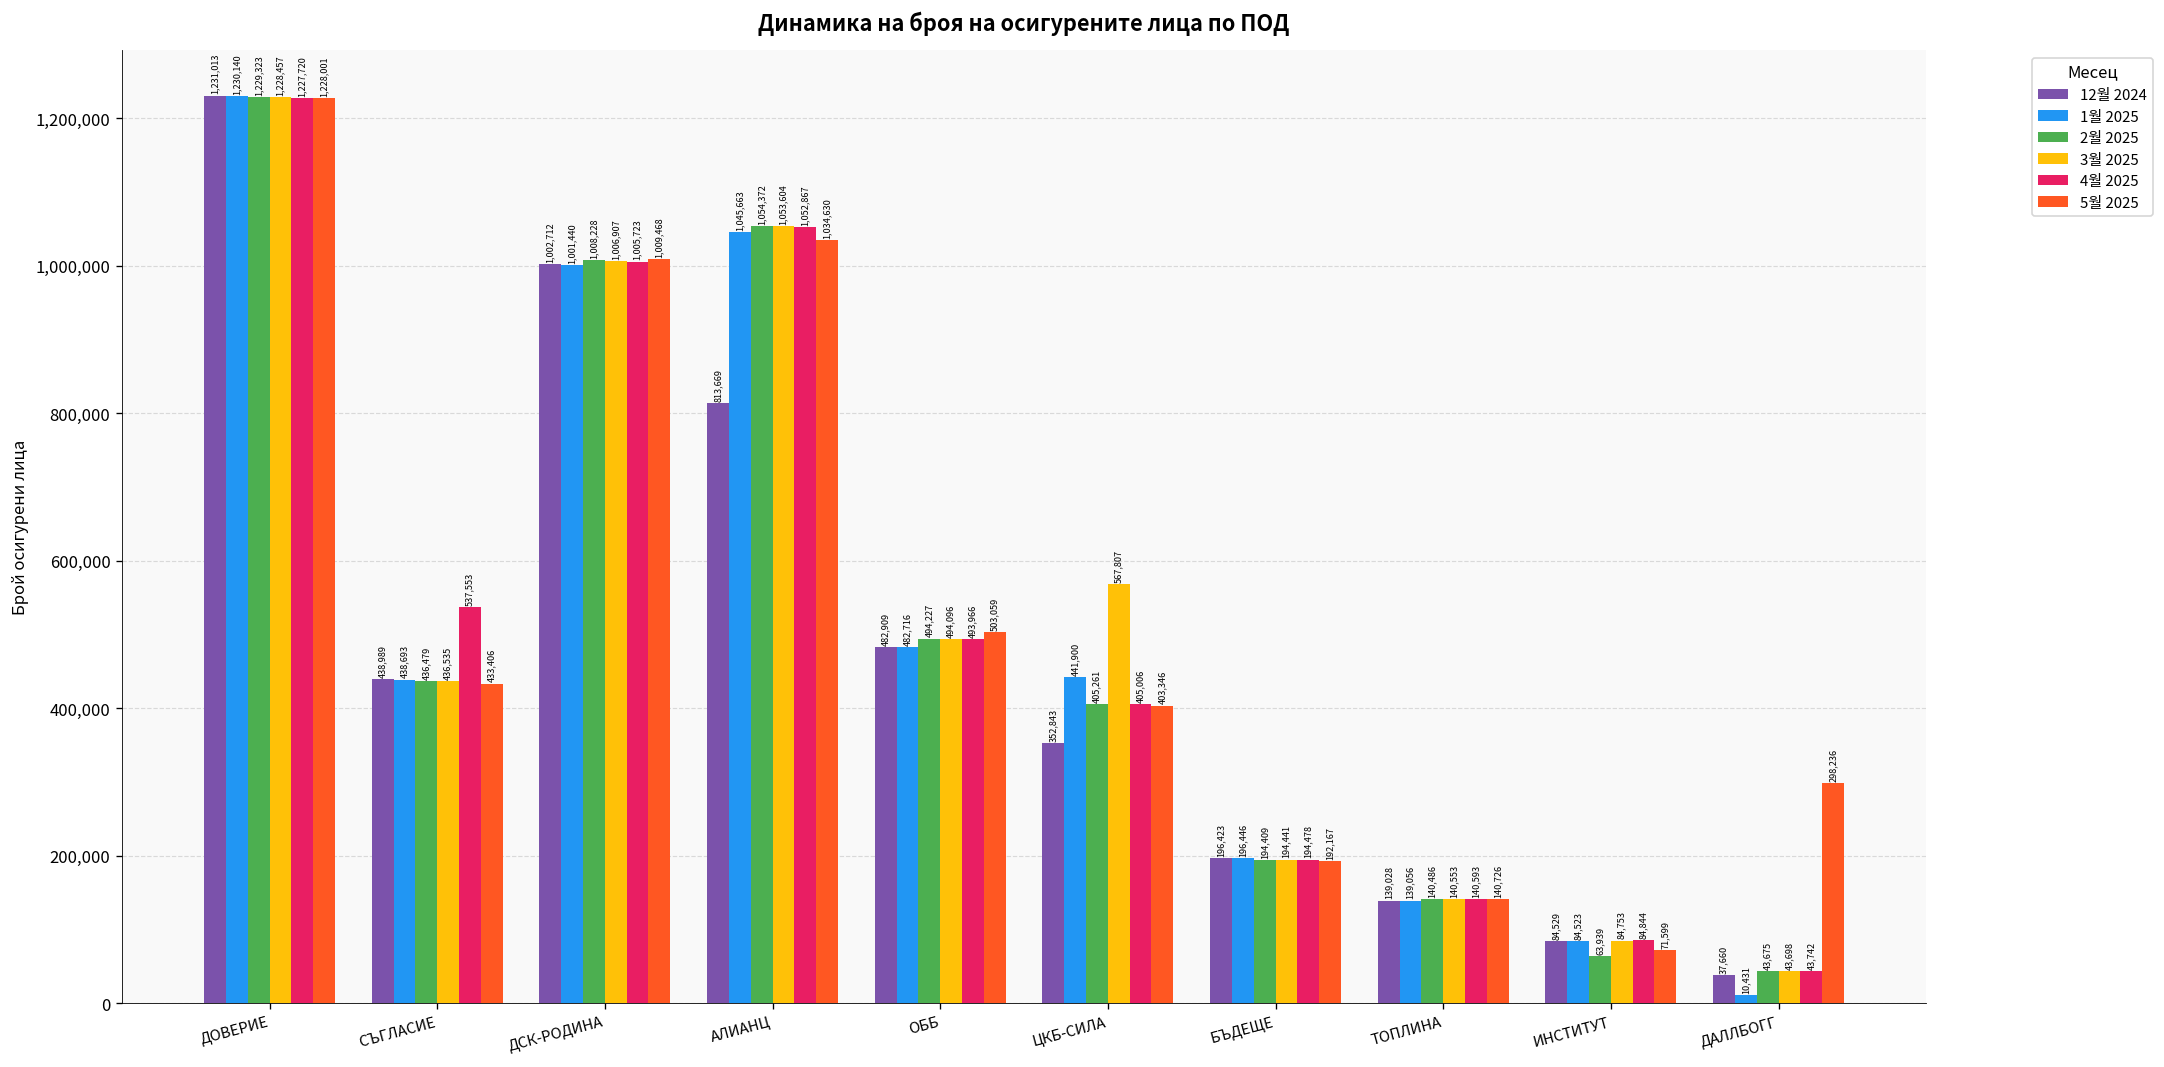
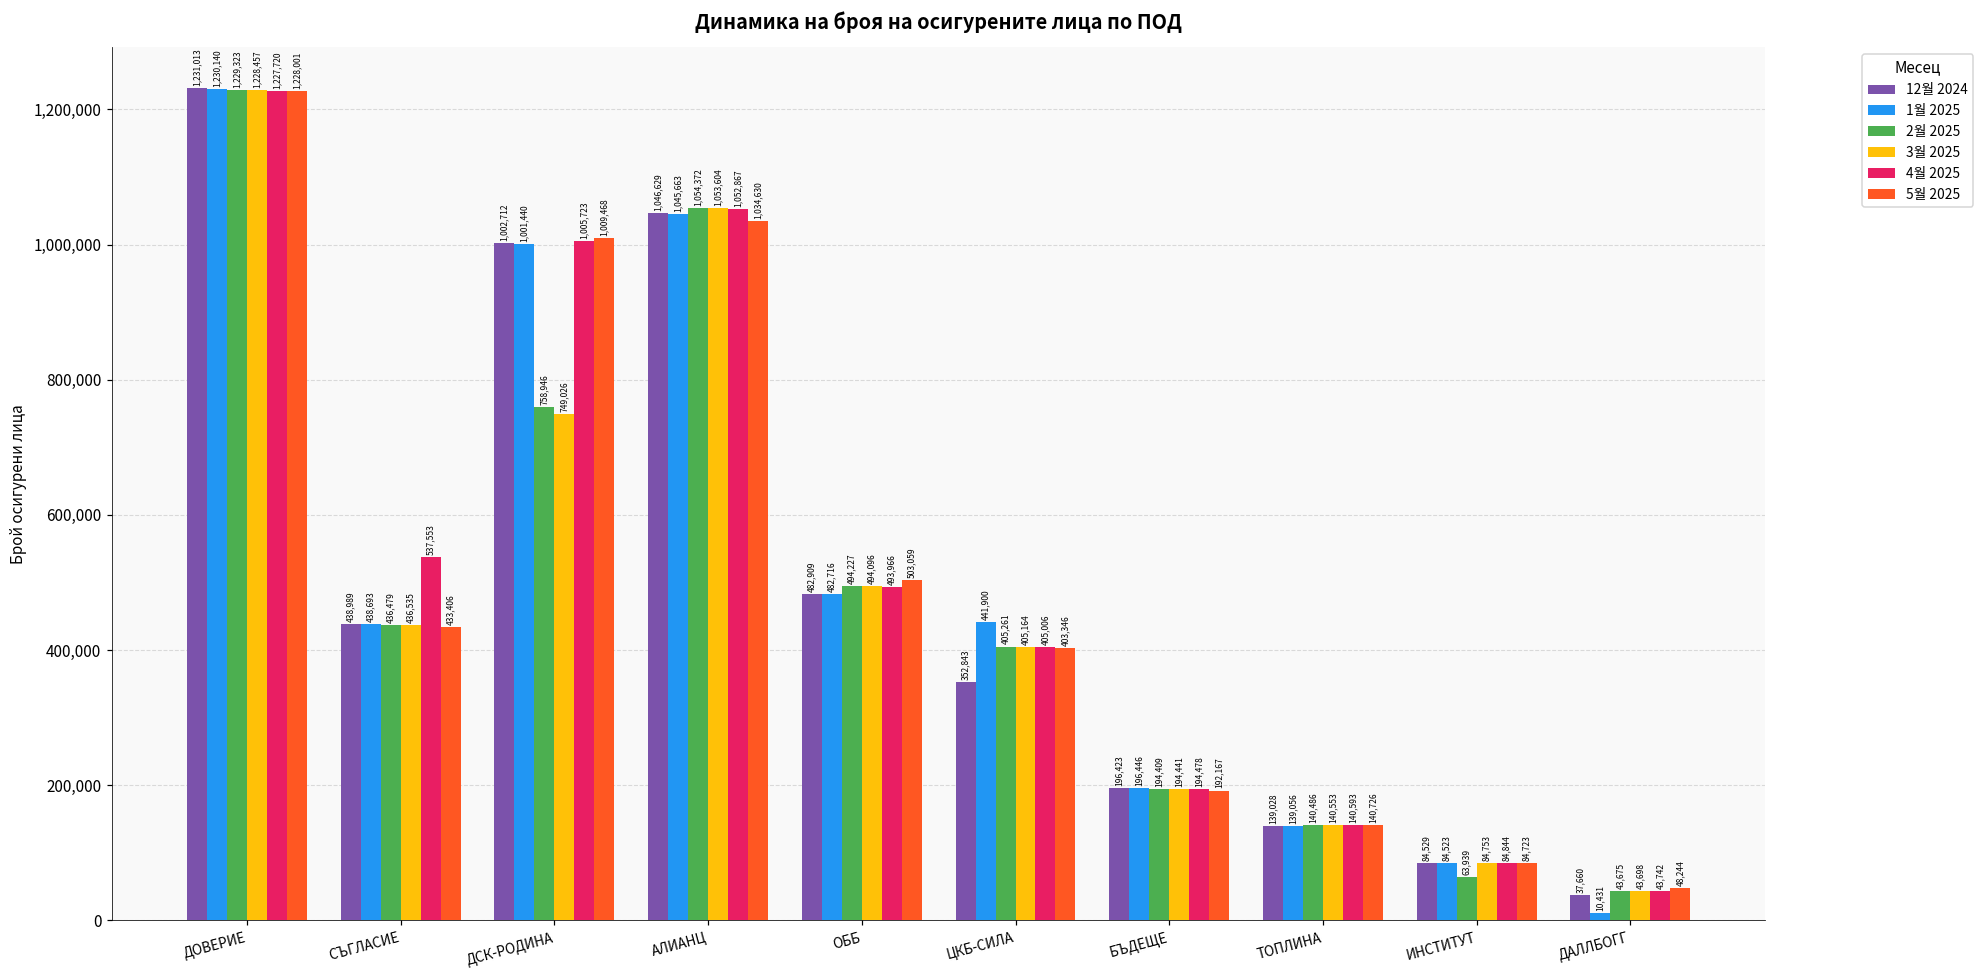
2월 2025, ДСК-РОДИНА: 1,008,228 -> 758,946
3월 2025, ДСК-РОДИНА: 1,006,907 -> 749,026
12월 2024, АЛИАНЦ: 813,669 -> 1,046,629
3월 2025, ЦКБ-СИЛА: 567,807 -> 405,164
5월 2025, ИНСТИТУТ: 71,599 -> 84,723
5월 2025, ДАЛЛБОГГ: 298,236 -> 48,244
